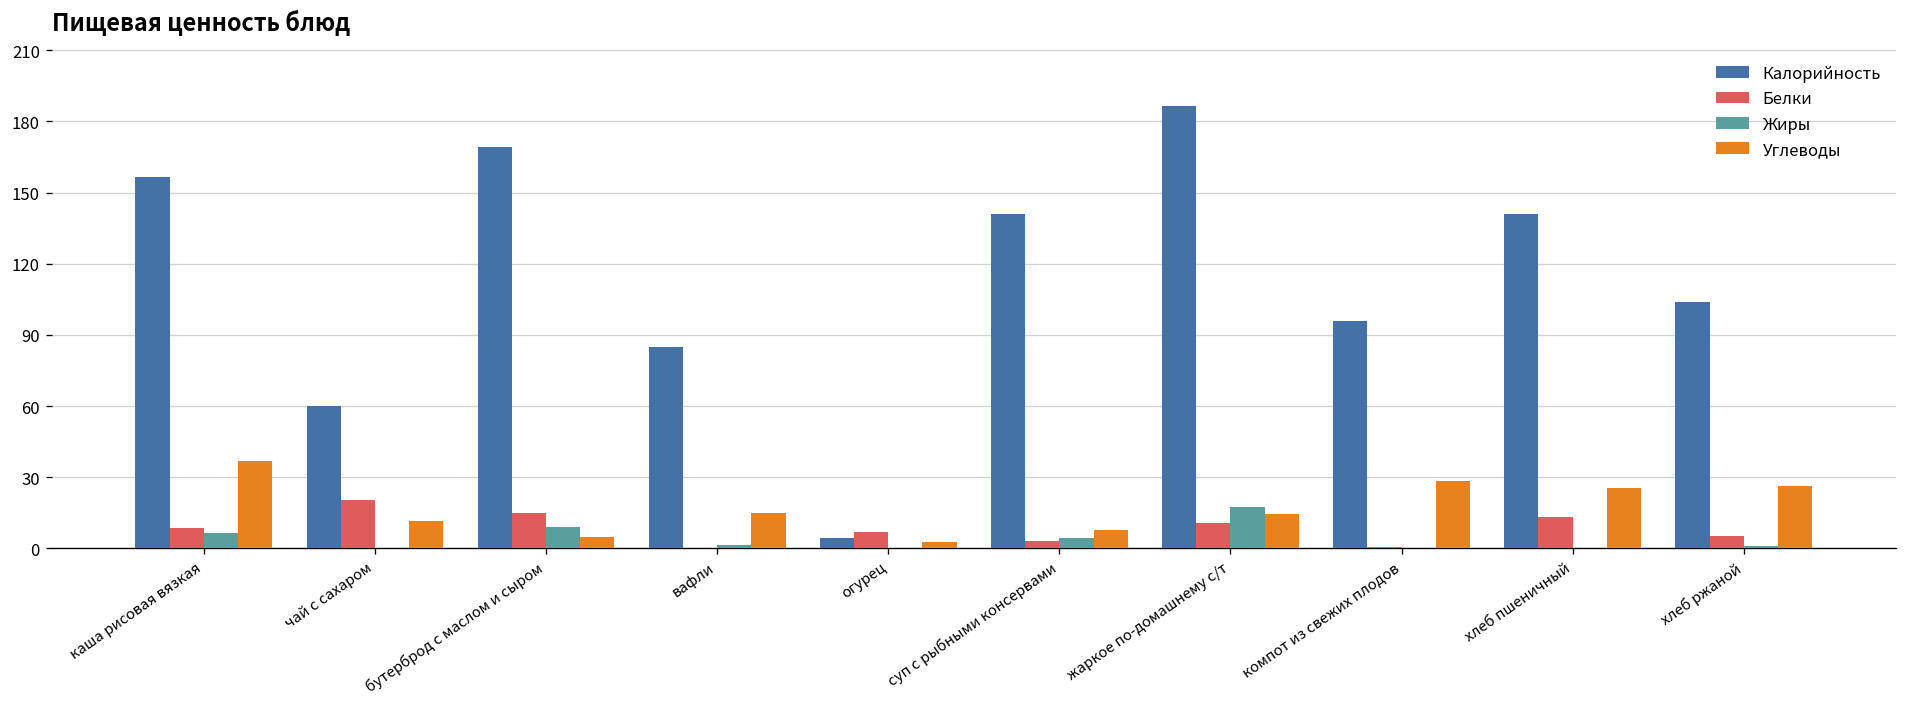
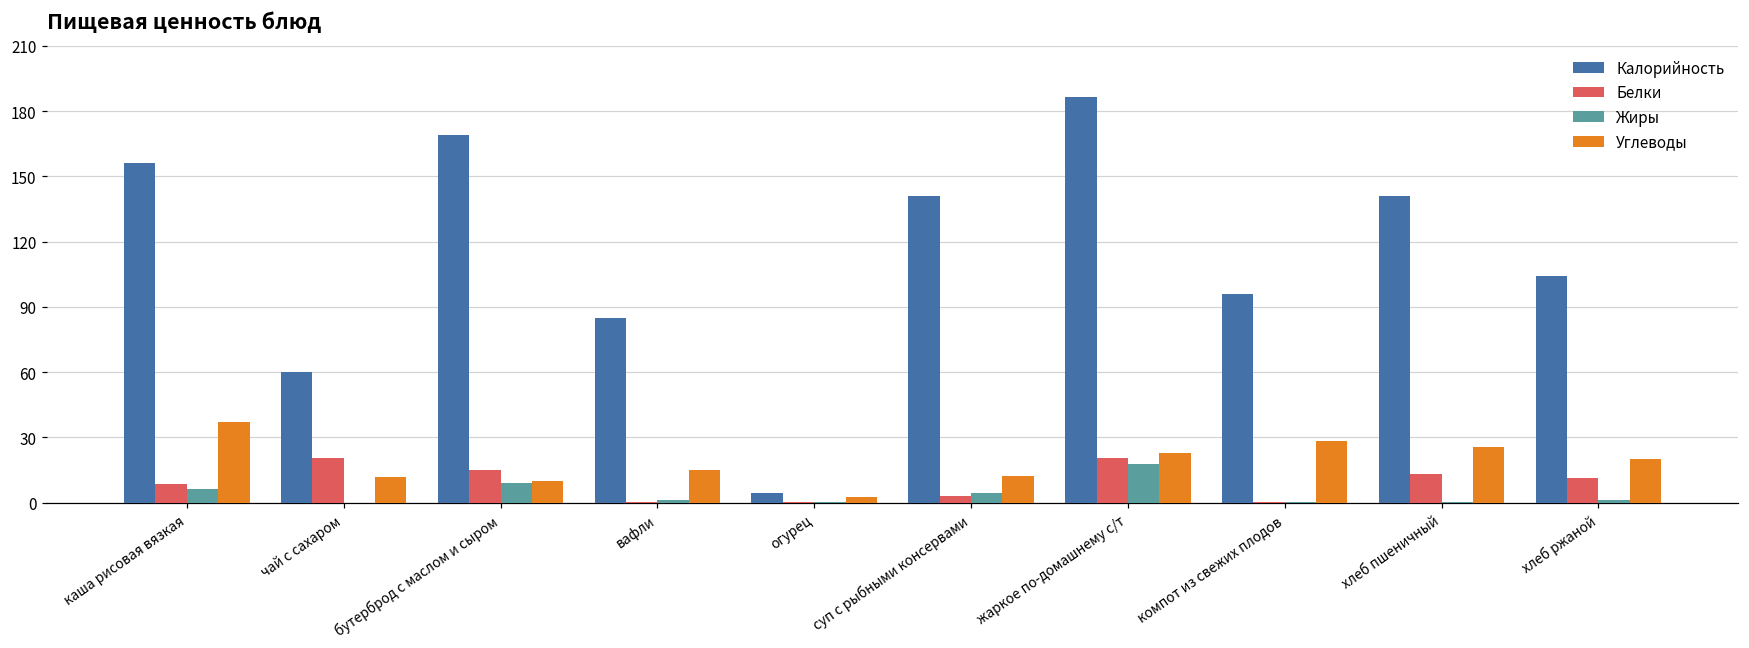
Углеводы, бутерброд с маслом и сыром: 5 -> 10
Белки, огурец: 7 -> 0
Углеводы, суп с рыбными консервами: 8 -> 12
Белки, жаркое по-домашнему с/т: 11 -> 21
Углеводы, жаркое по-домашнему с/т: 14 -> 23
Белки, хлеб ржаной: 5 -> 11
Углеводы, хлеб ржаной: 26 -> 20
